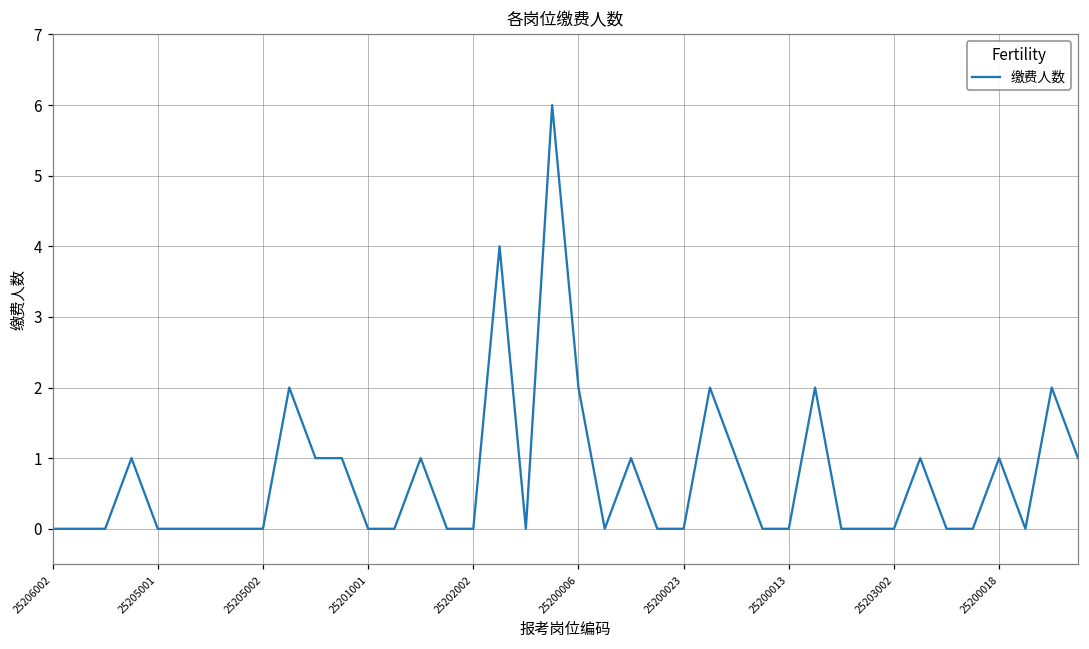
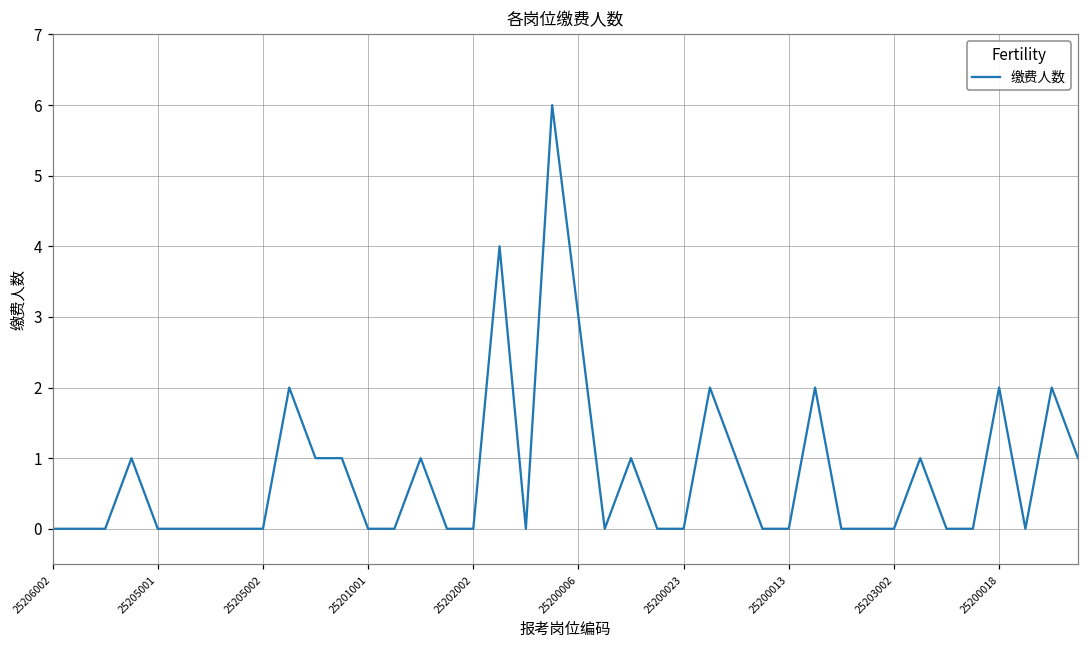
25200006: 2 -> 3
25200018: 1 -> 2
